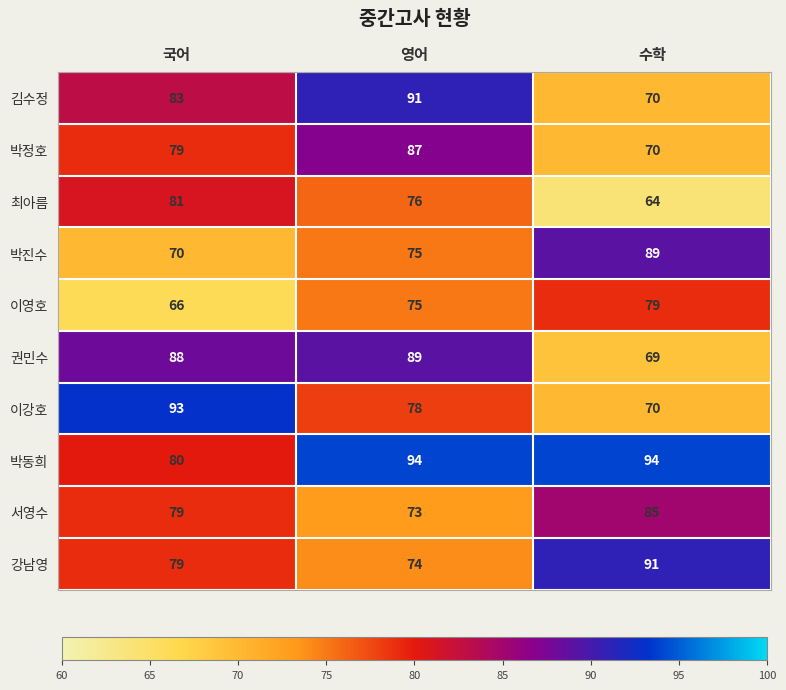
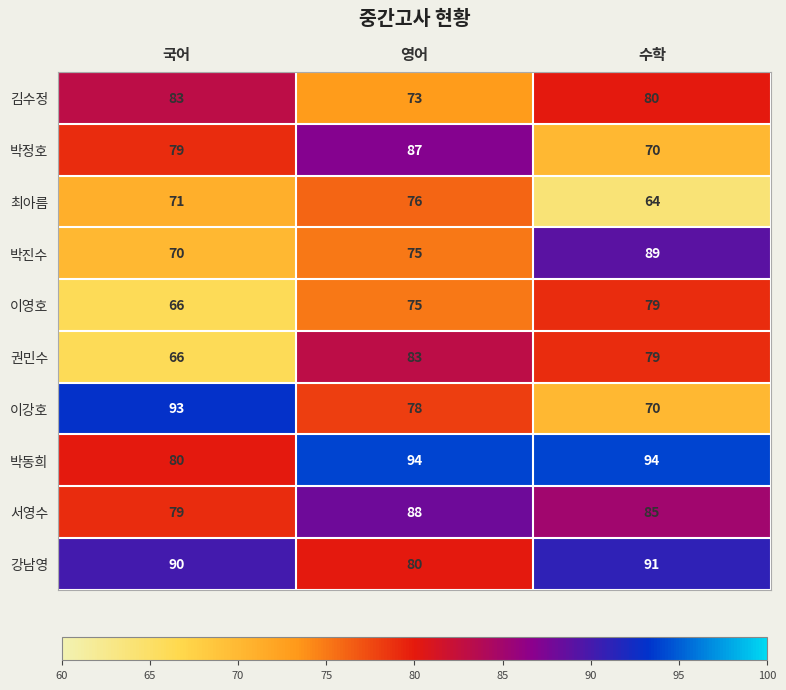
김수정, 영어: 91 -> 73
김수정, 수학: 70 -> 80
최아름, 국어: 81 -> 71
권민수, 국어: 88 -> 66
권민수, 영어: 89 -> 83
권민수, 수학: 69 -> 79
서영수, 영어: 73 -> 88
강남영, 국어: 79 -> 90
강남영, 영어: 74 -> 80
